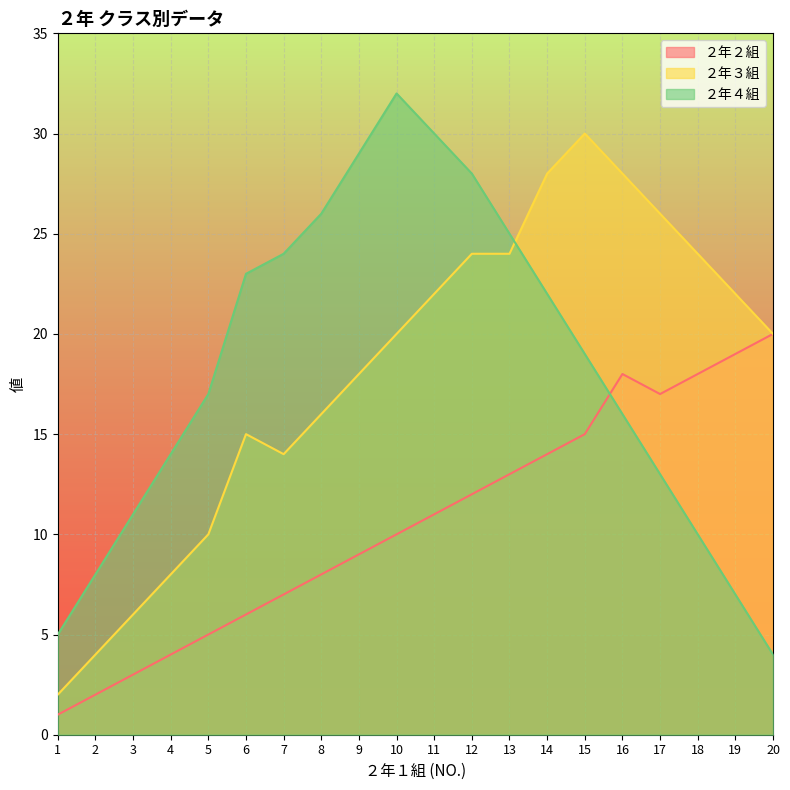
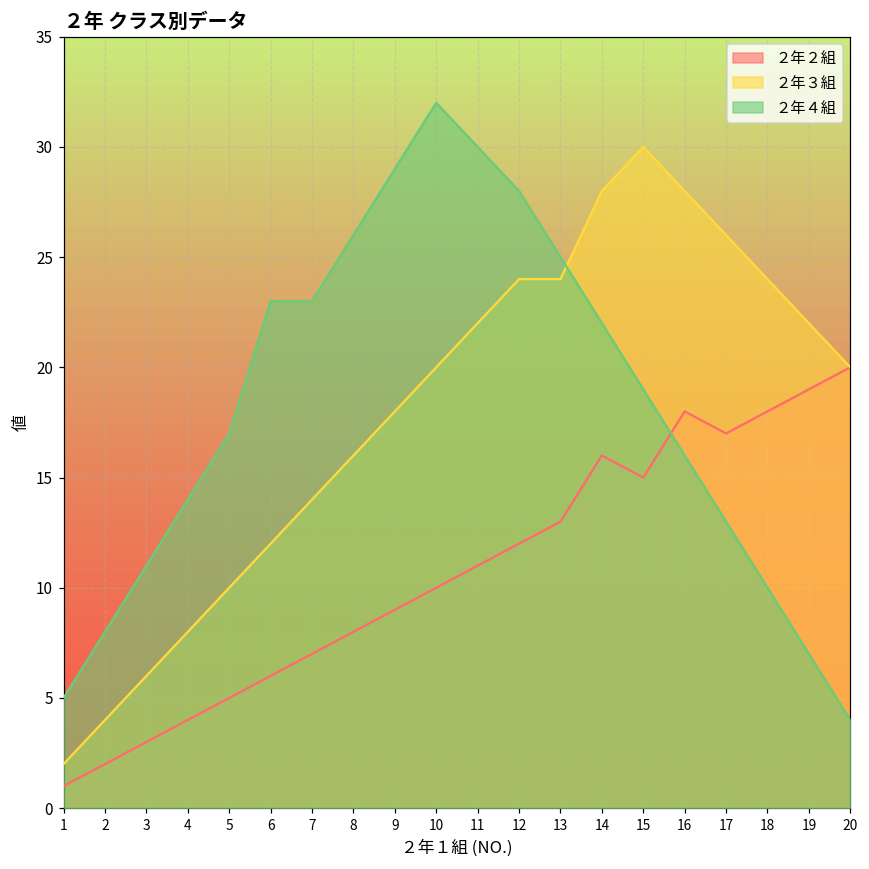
２年３組, 6: 15 -> 12
２年４組, 7: 24 -> 23
２年２組, 14: 14 -> 16
